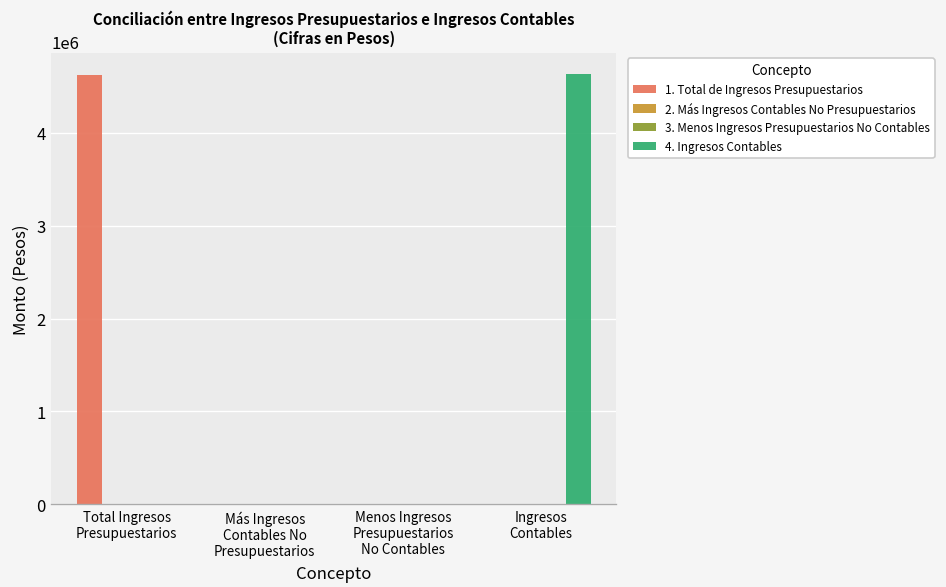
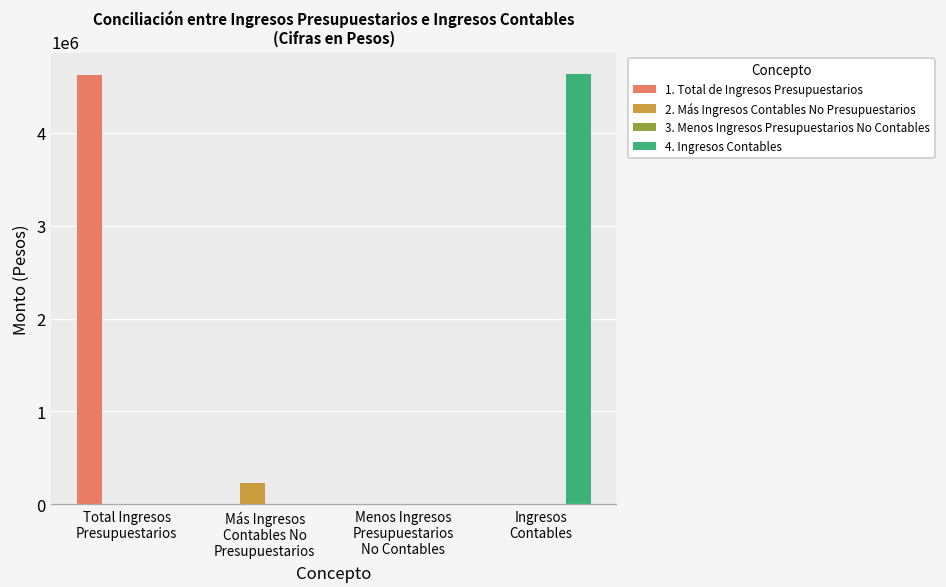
2. Más Ingresos Contables No Presupuestarios, Más Ingresos Contables No Presupuestarios: 0 -> 200000
